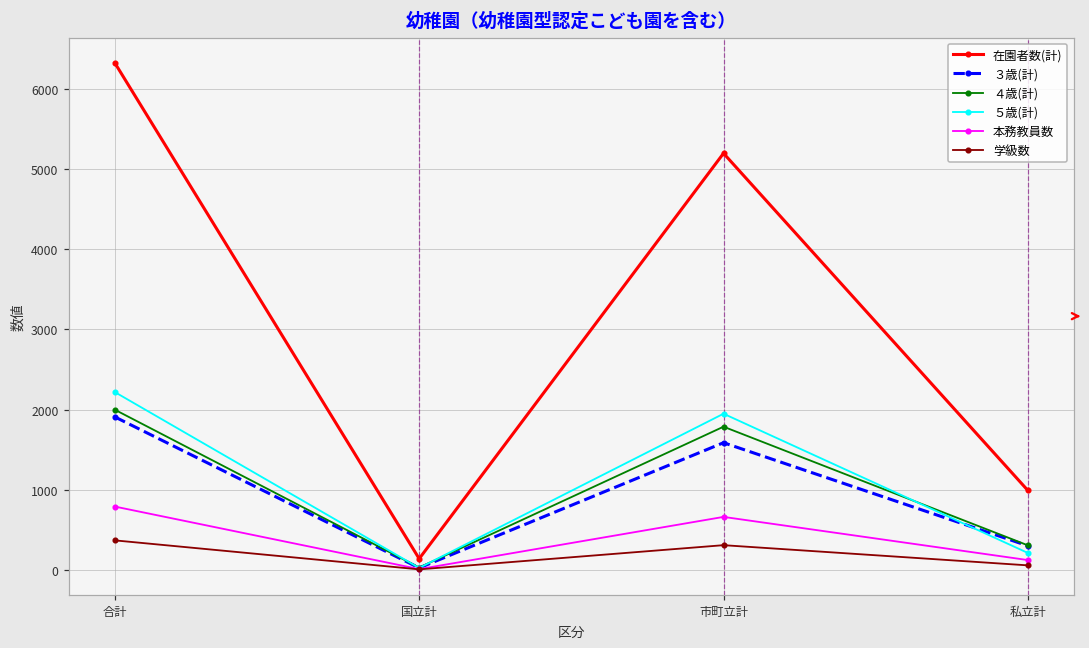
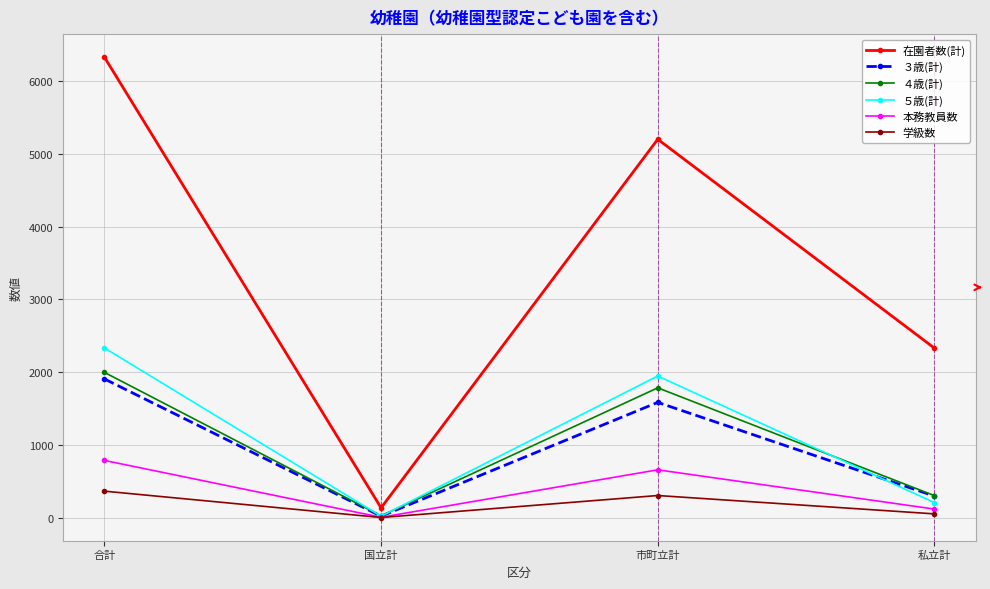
５歳(計), 合計: 2200 -> 2300
在園者数(計), 私立計: 1000 -> 2300
